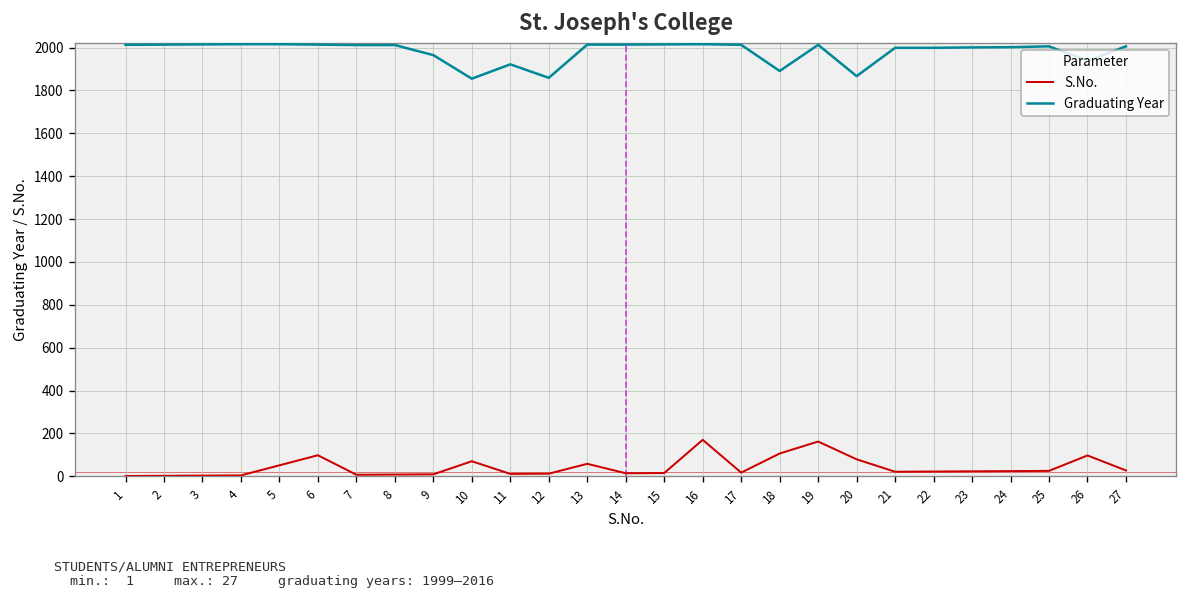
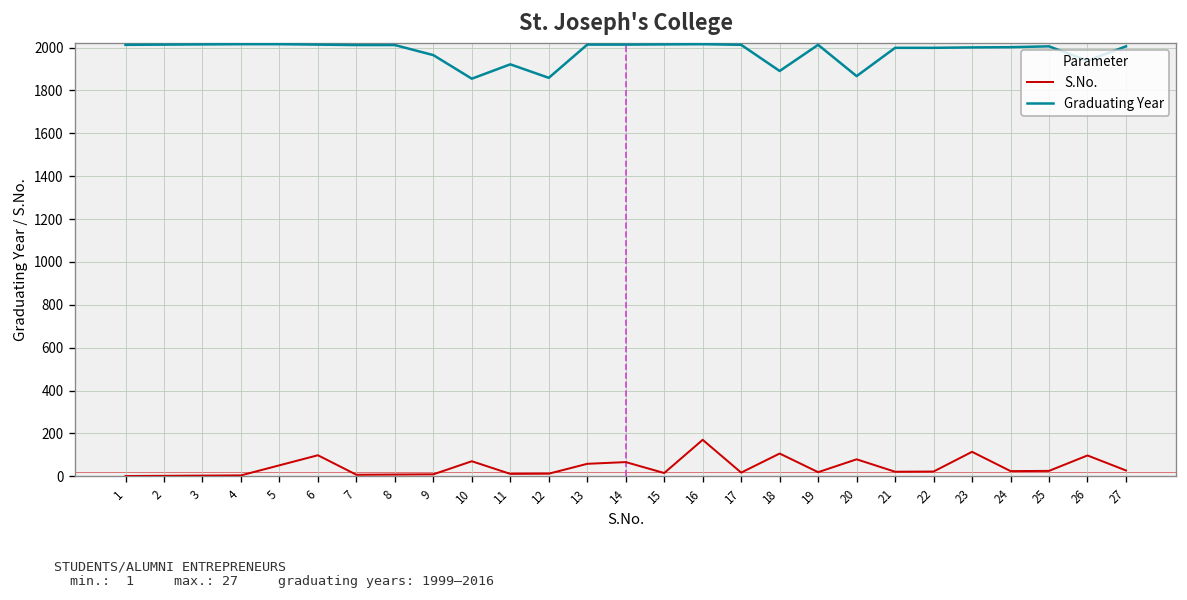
S.No., 14: 10 -> 70
S.No., 19: 160 -> 20
S.No., 23: 20 -> 110
